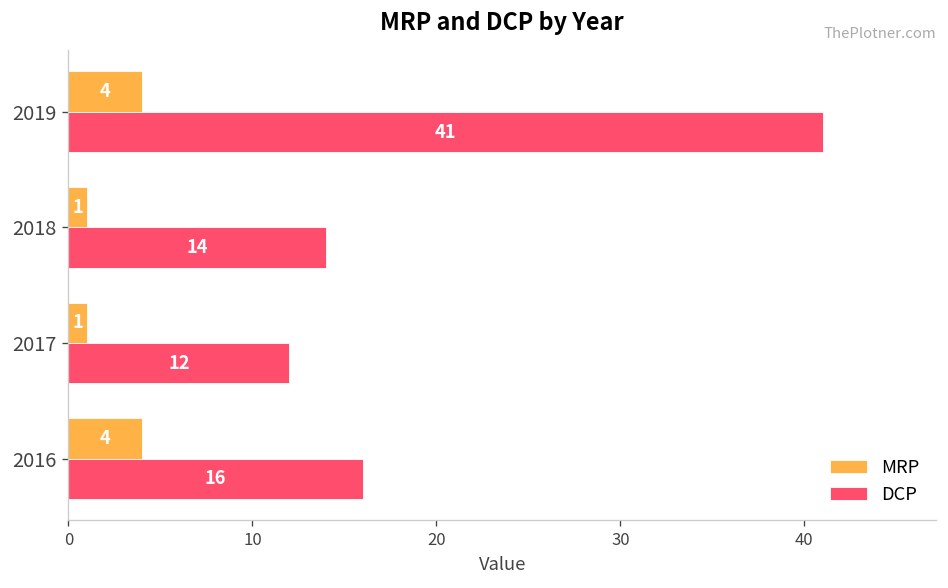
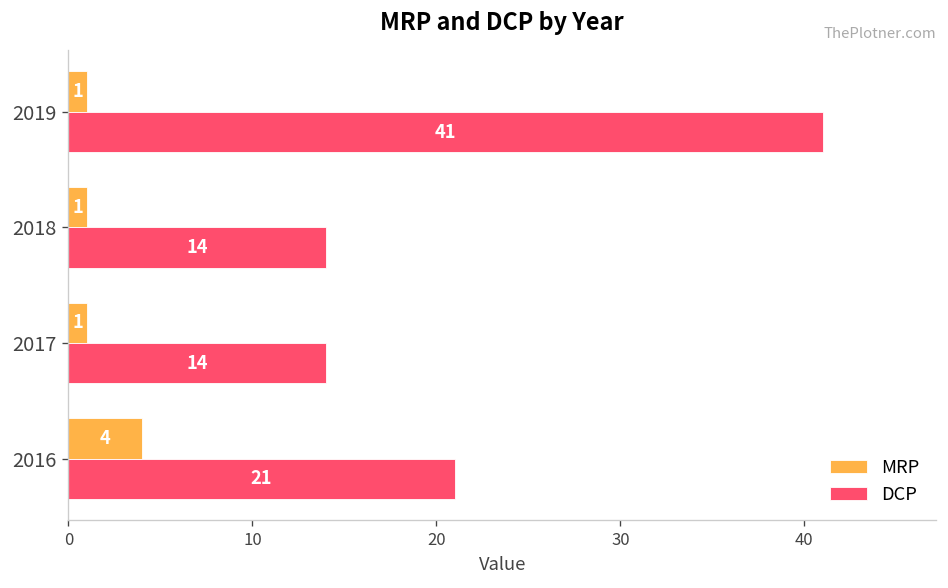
MRP, 2019: 4 -> 1
DCP, 2017: 12 -> 14
DCP, 2016: 16 -> 21
